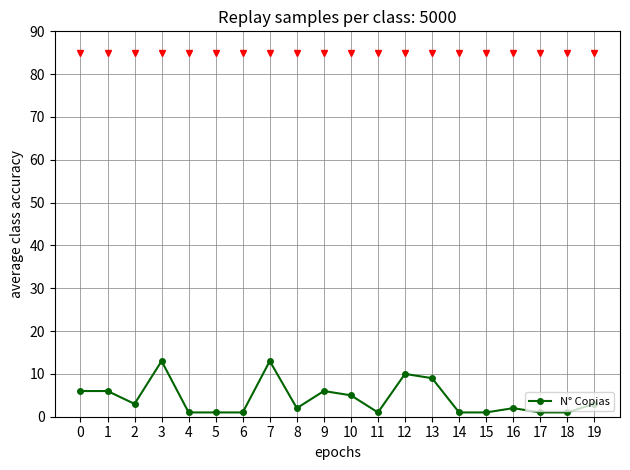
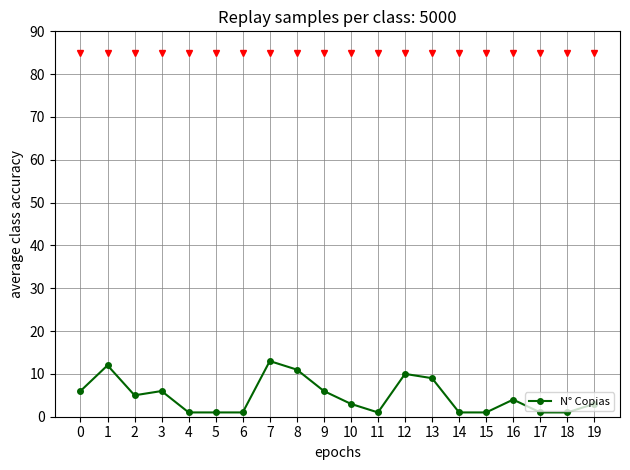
N° Copias, 1: 6 -> 12
N° Copias, 2: 3 -> 5
N° Copias, 3: 13 -> 6
N° Copias, 8: 2 -> 11
N° Copias, 10: 5 -> 3
N° Copias, 16: 2 -> 4
